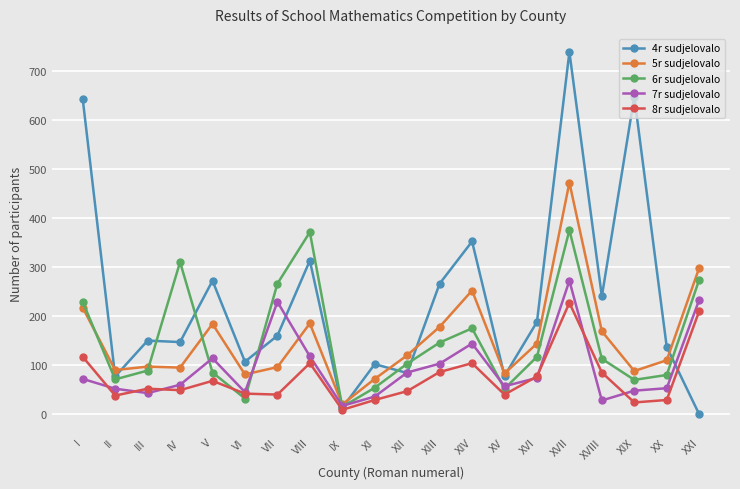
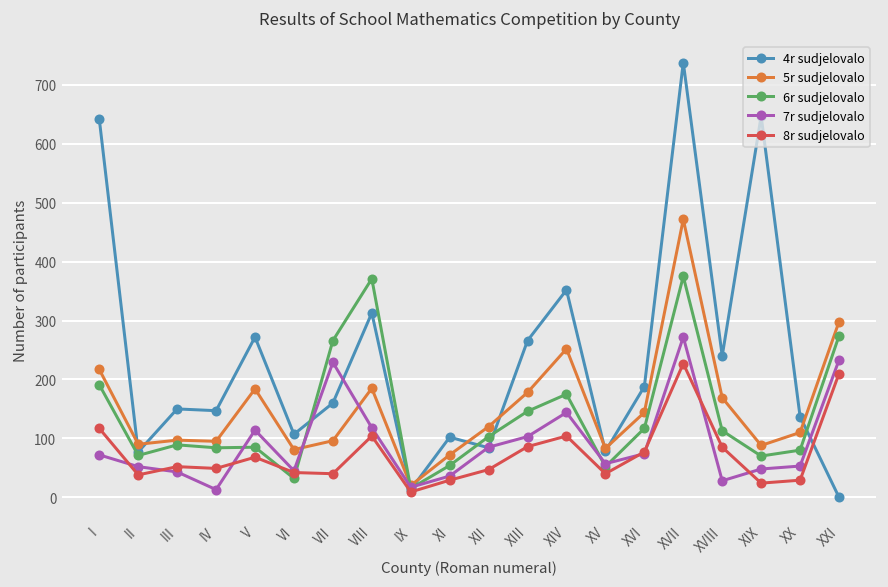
6r sudjelovalo, I: 230 -> 190
6r sudjelovalo, IV: 310 -> 80
7r sudjelovalo, IV: 60 -> 10
